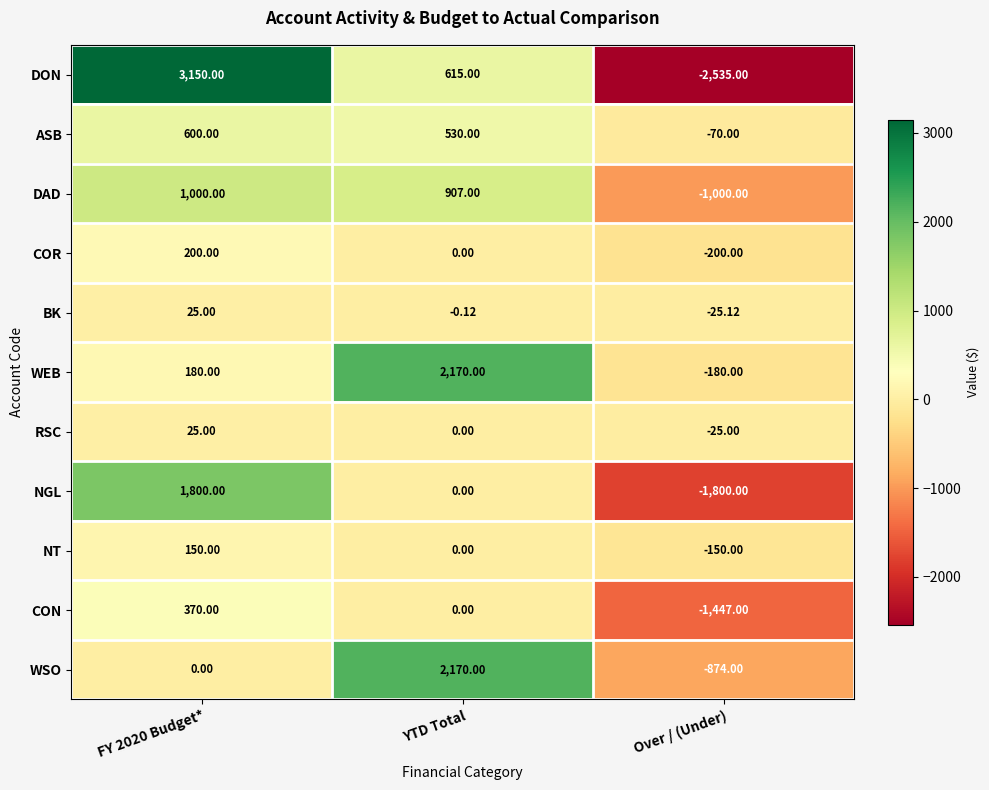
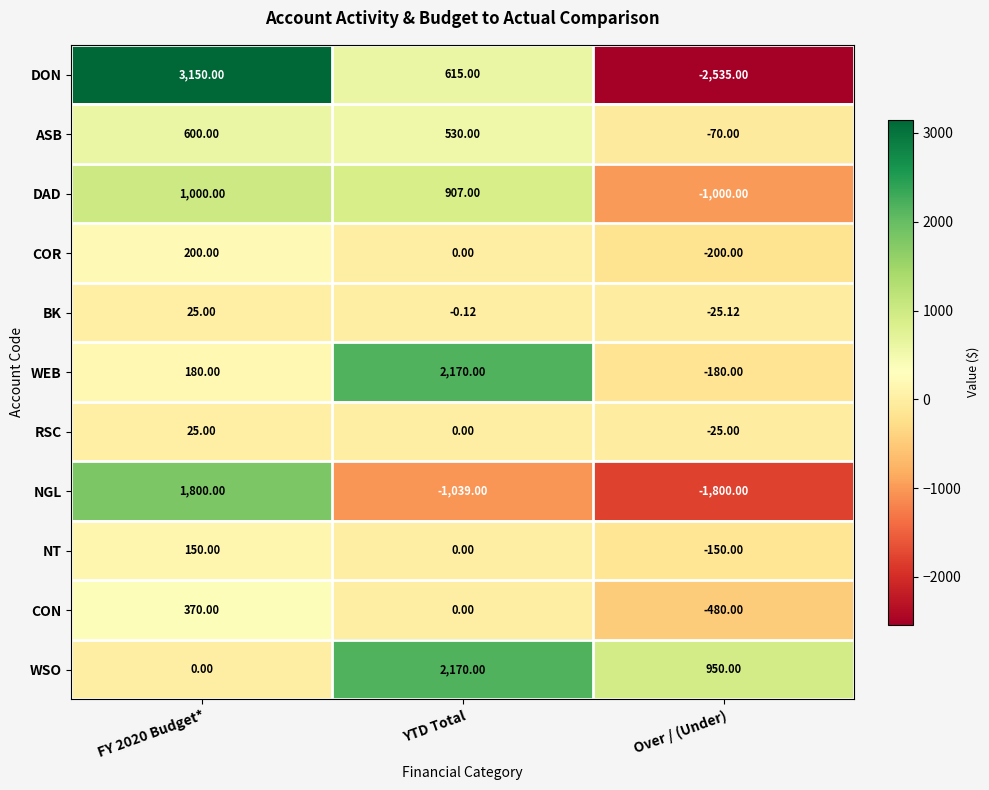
NGL, YTD Total: 0.00 -> -1,039.00
CON, Over / (Under): -1,447.00 -> -480.00
WSO, Over / (Under): -874.00 -> 950.00
